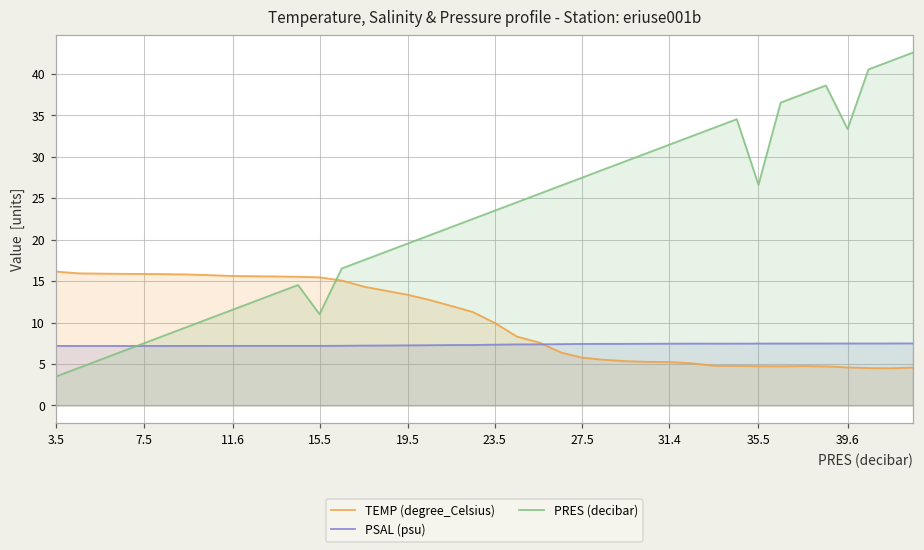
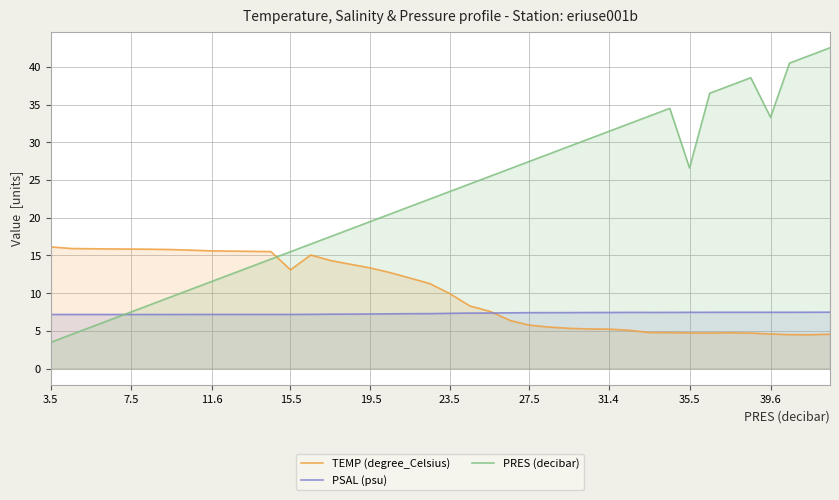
TEMP (degree_Celsius), 15.5: 15 -> 13
PRES (decibar), 15.5: 11 -> 16
